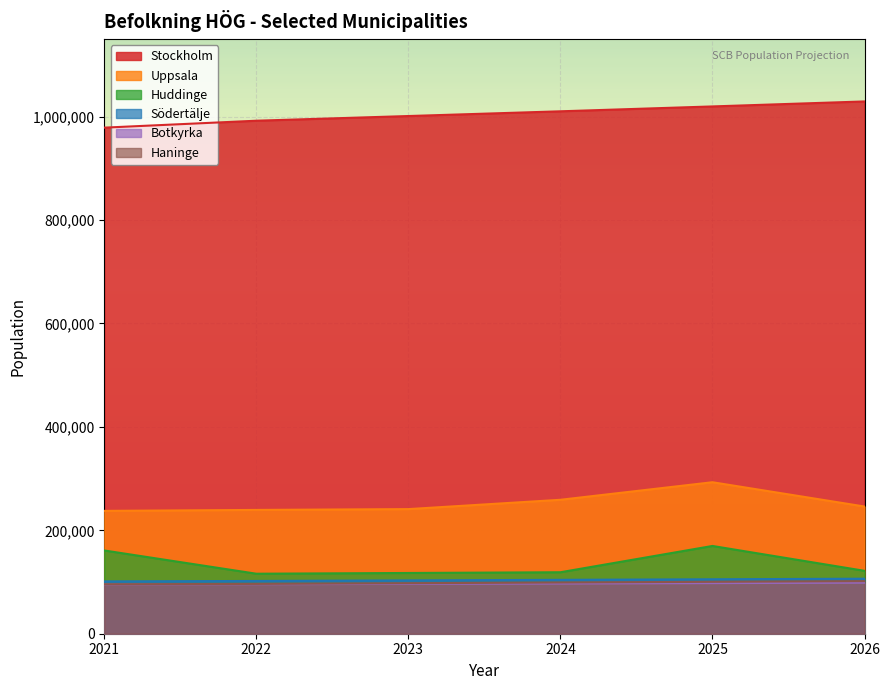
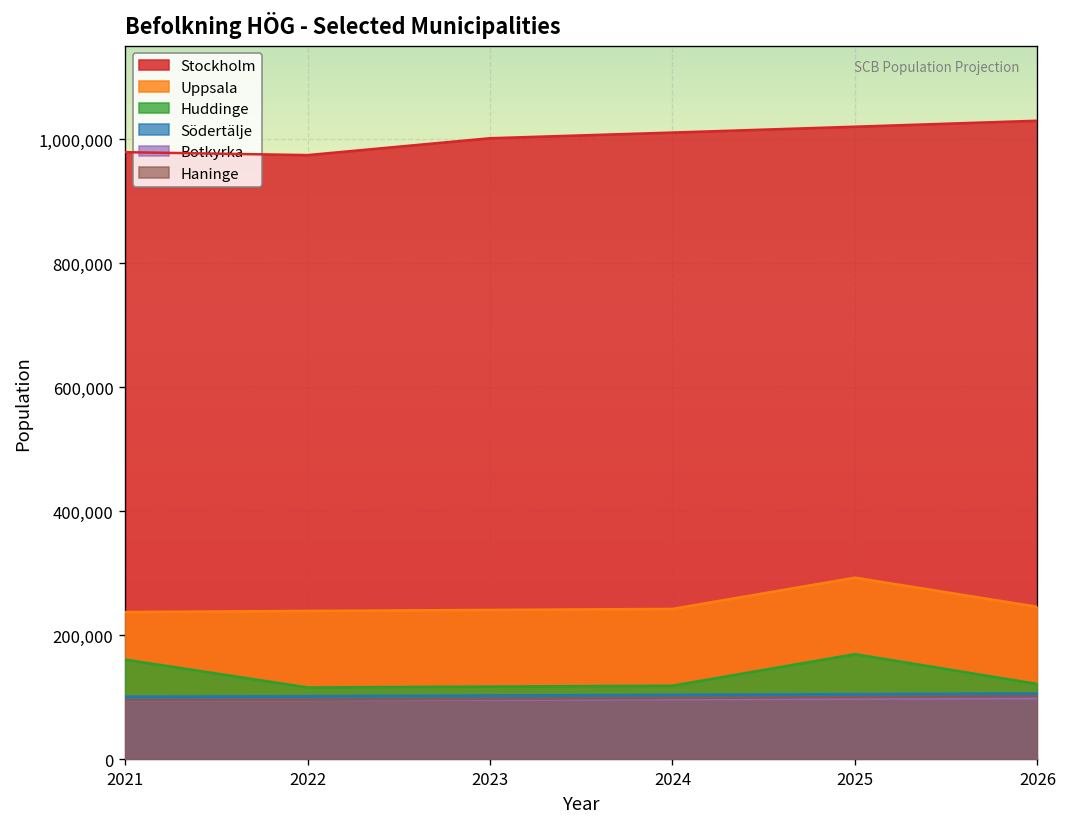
Stockholm, 2022: 990,000 -> 970,000
Uppsala, 2024: 260,000 -> 240,000
